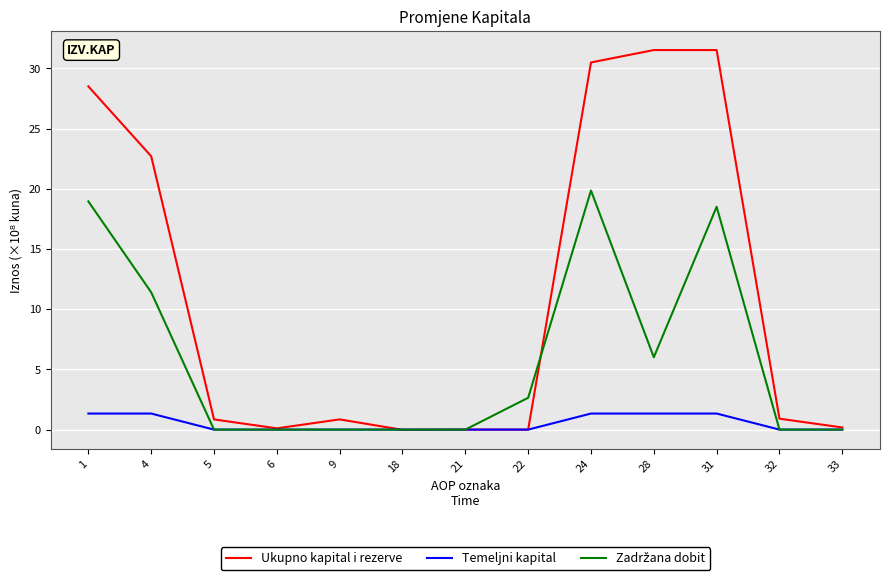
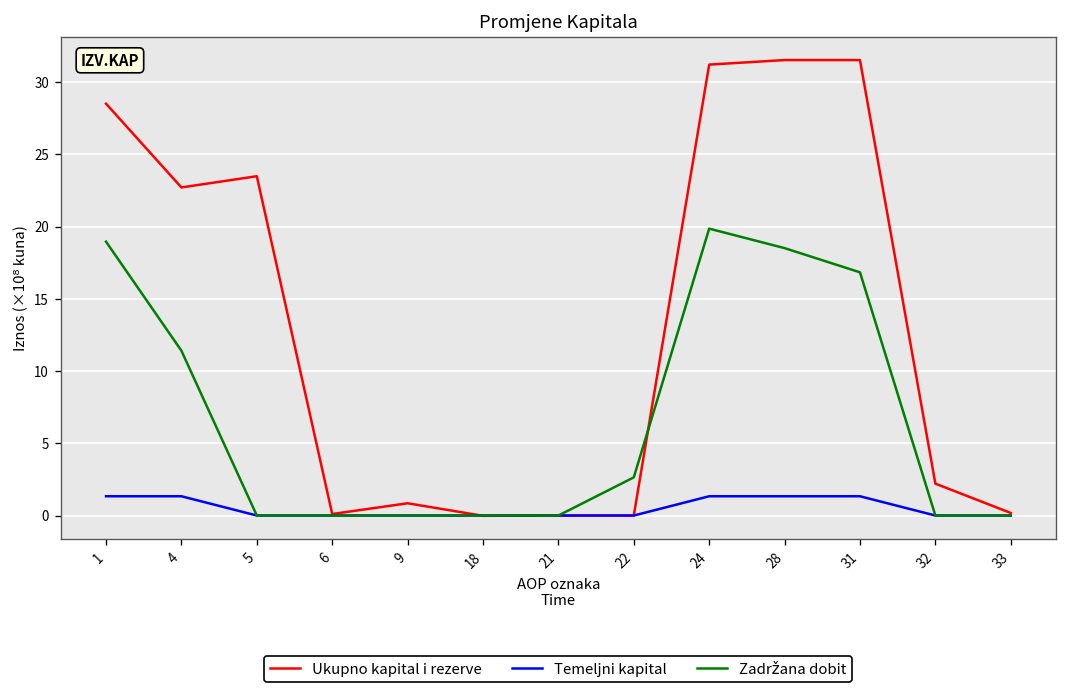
Ukupno kapital i rezerve, 5: 0.8 -> 23.5
Ukupno kapital i rezerve, 24: 30.5 -> 31.2
Zadržana dobit, 28: 6.0 -> 18.5
Zadržana dobit, 31: 18.5 -> 16.8
Ukupno kapital i rezerve, 32: 0.9 -> 2.2
